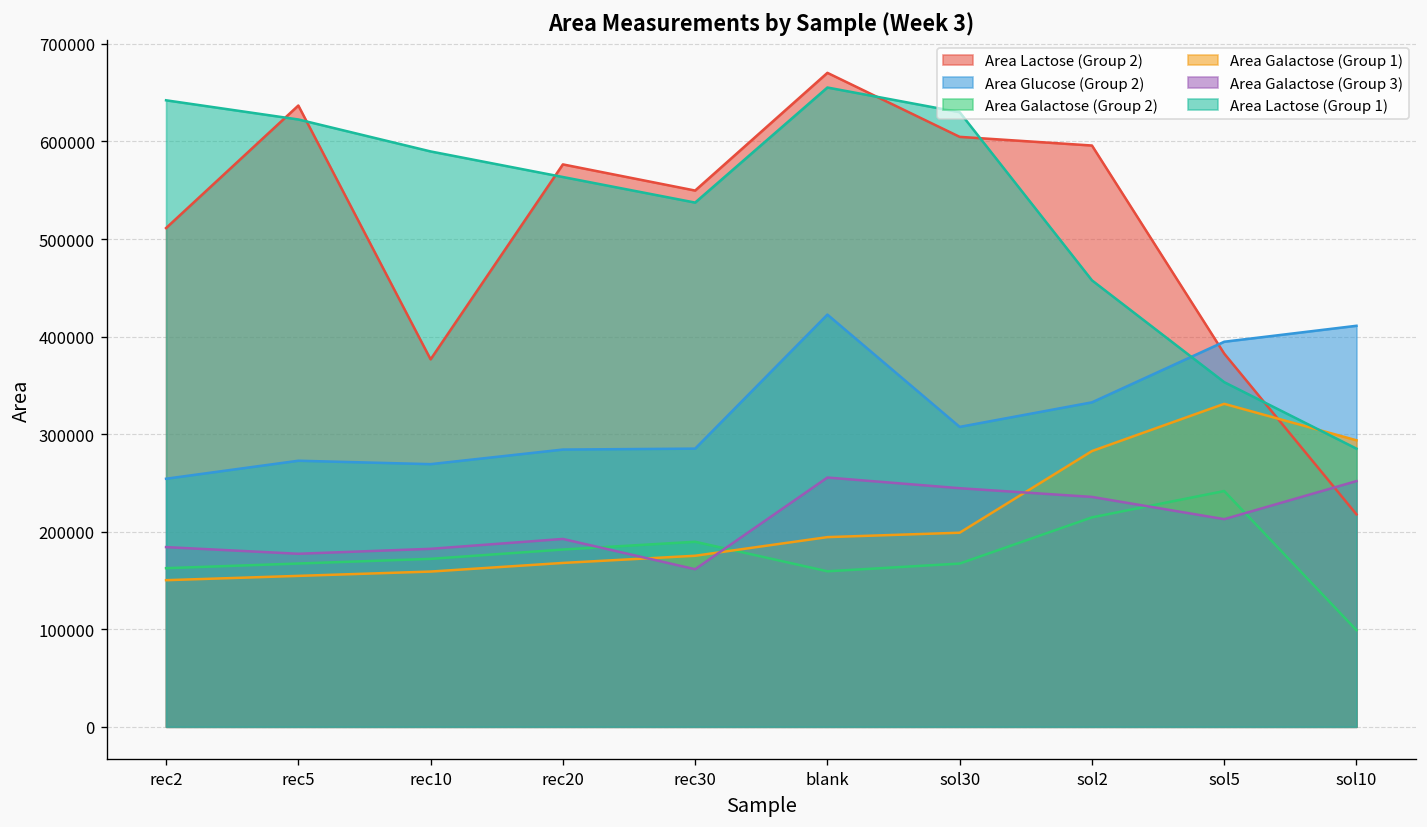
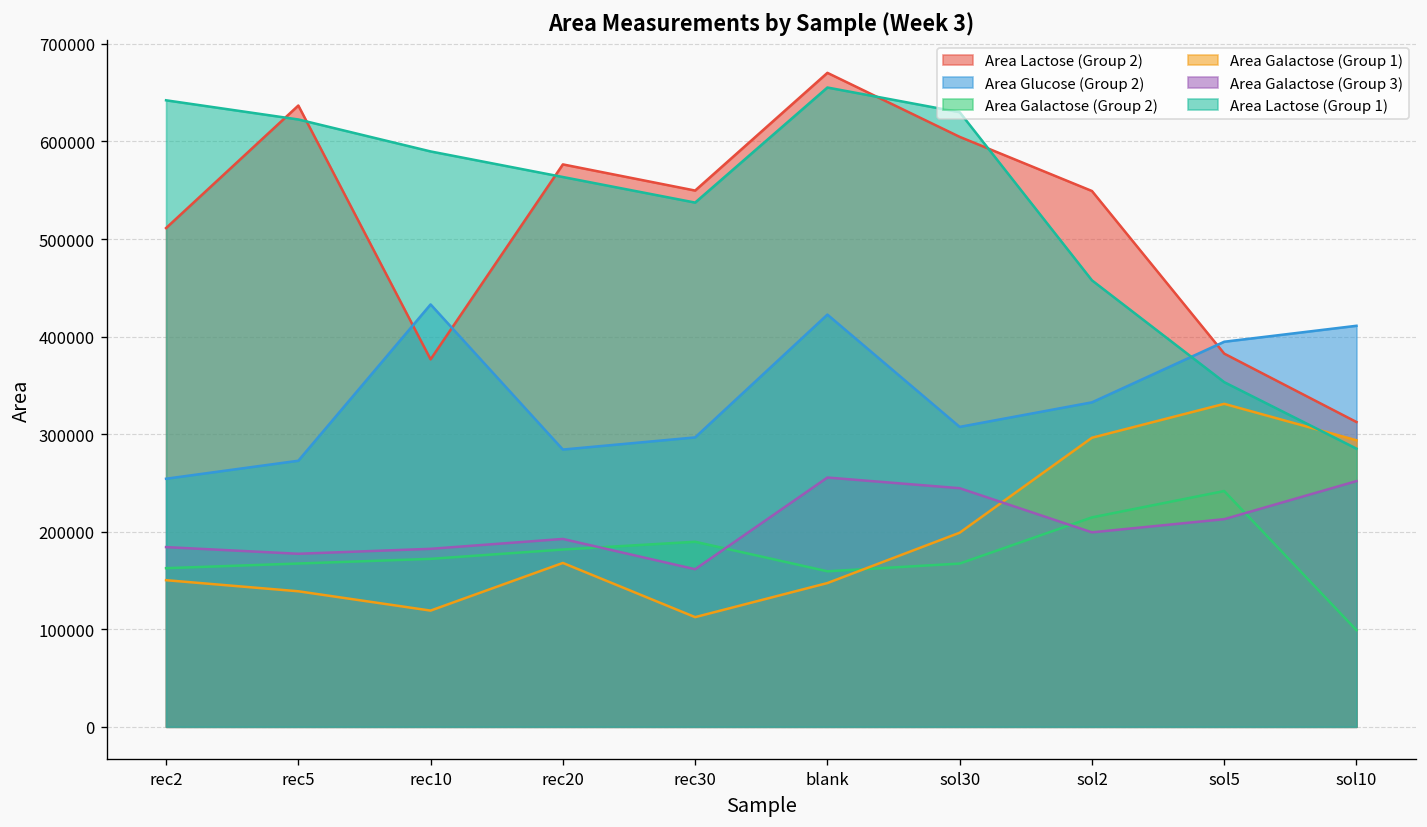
Area Galactose (Group 1), rec5: 150000 -> 140000
Area Glucose (Group 2), rec10: 270000 -> 430000
Area Galactose (Group 1), rec10: 160000 -> 120000
Area Glucose (Group 2), rec30: 290000 -> 300000
Area Galactose (Group 1), rec30: 180000 -> 110000
Area Galactose (Group 1), blank: 190000 -> 150000
Area Lactose (Group 2), sol2: 600000 -> 550000
Area Galactose (Group 1), sol2: 280000 -> 300000
Area Galactose (Group 3), sol2: 240000 -> 200000
Area Lactose (Group 2), sol10: 220000 -> 310000
